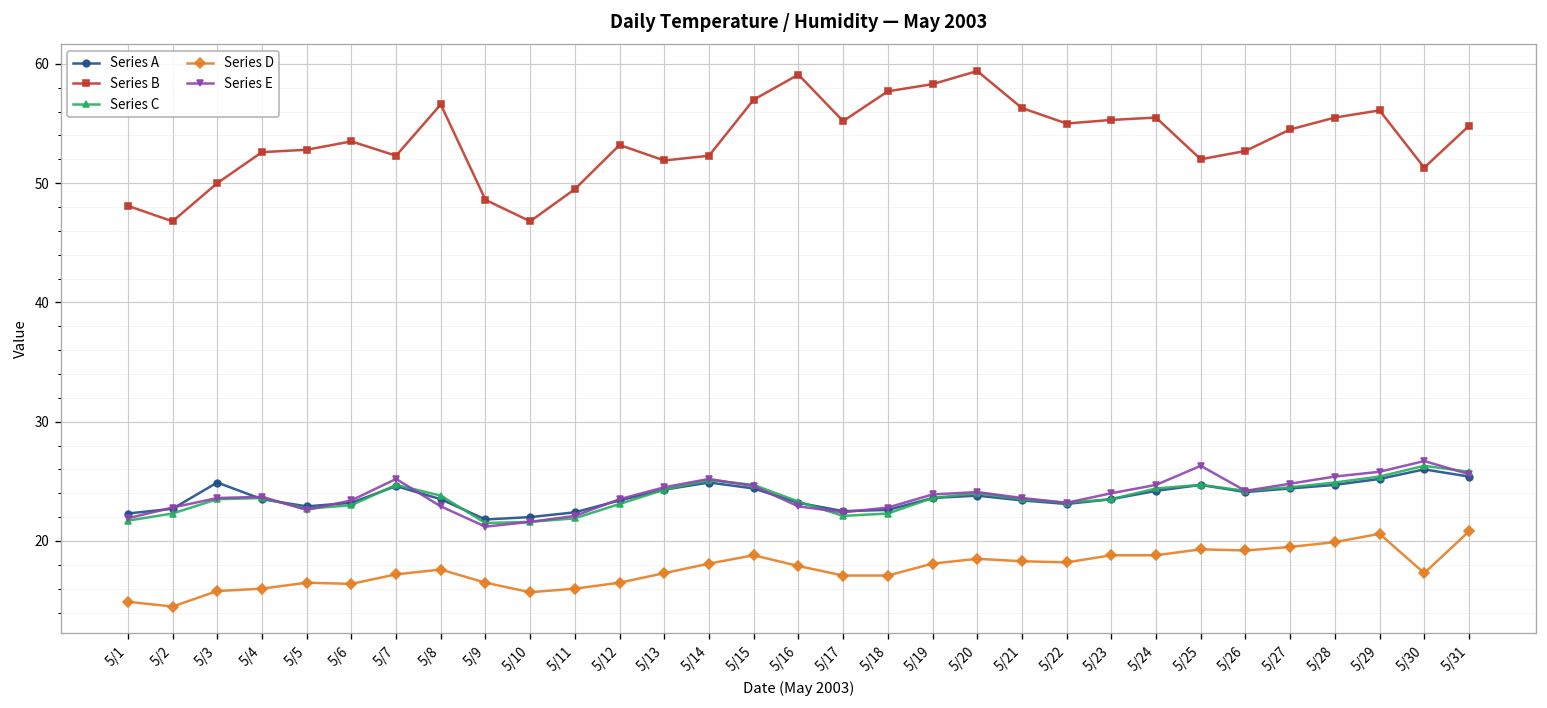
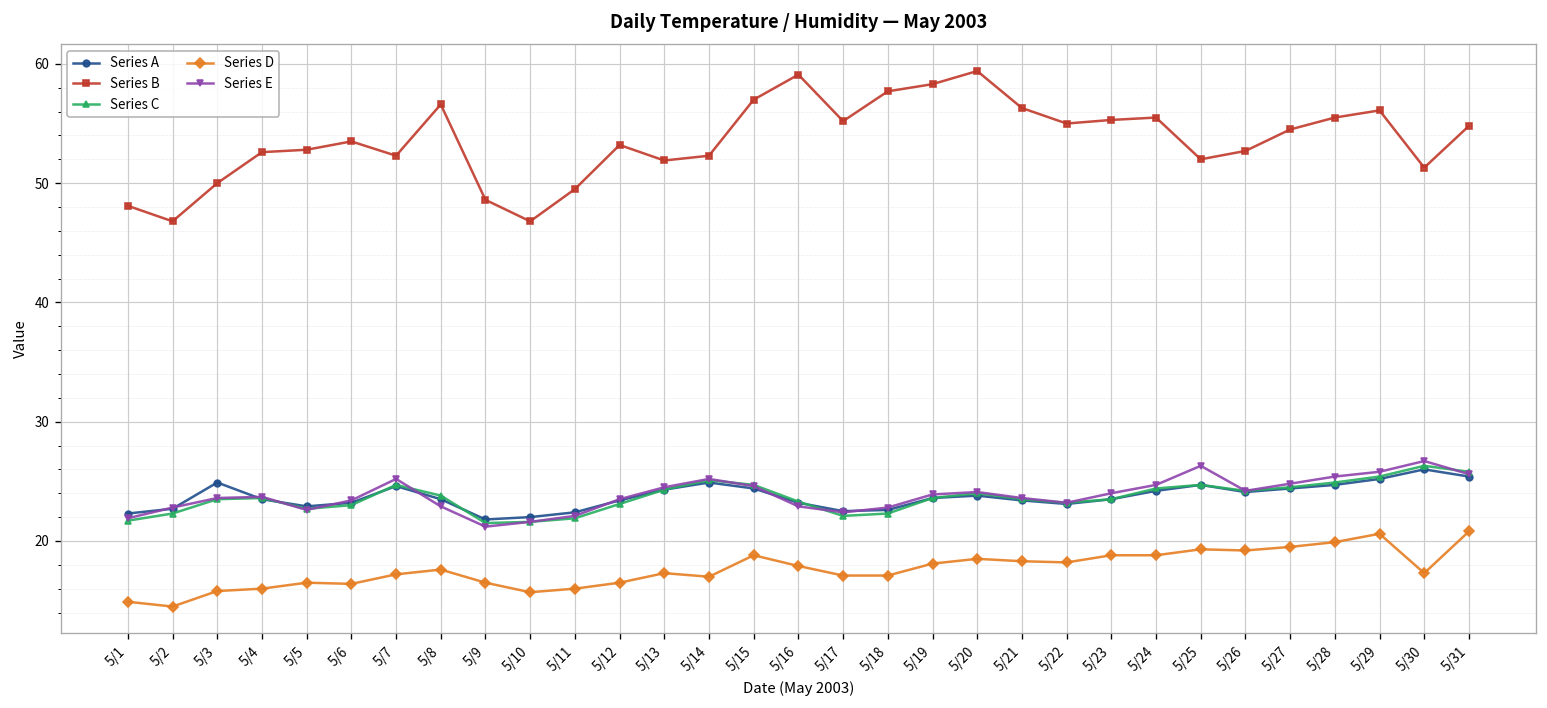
Series D, 5/14: 18 -> 17
